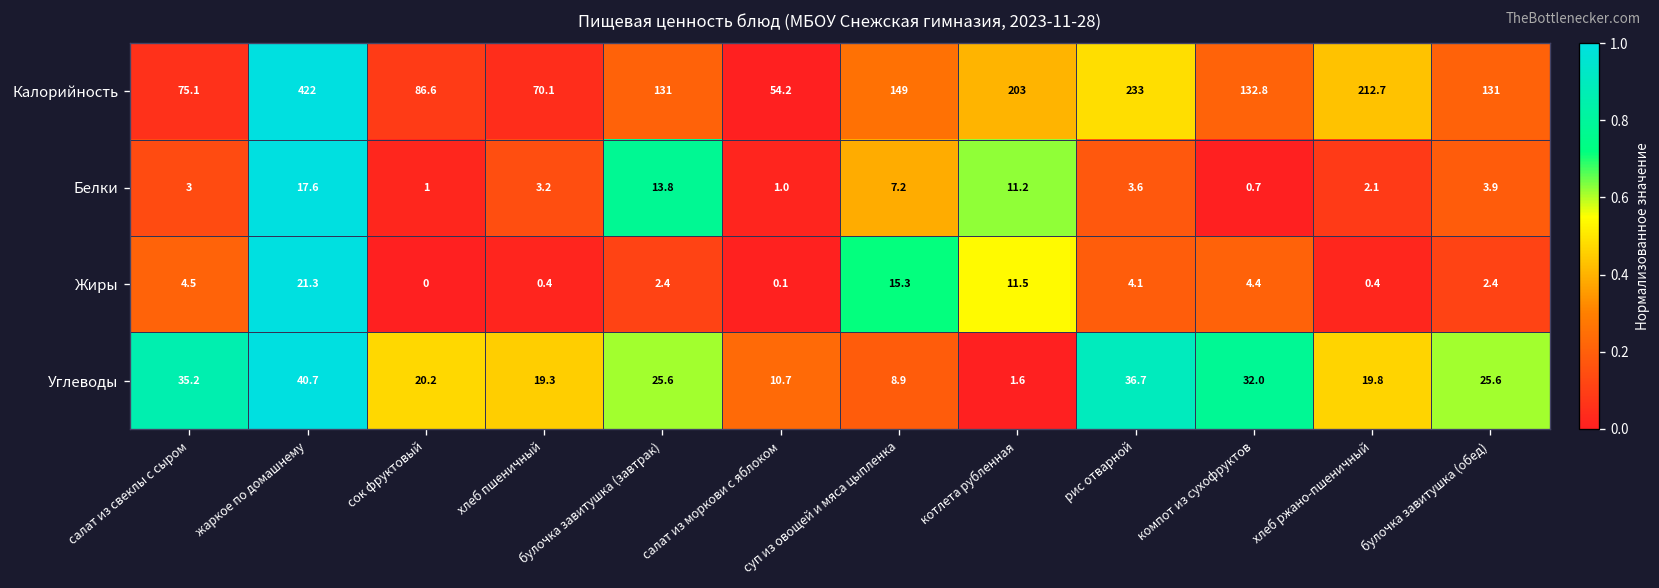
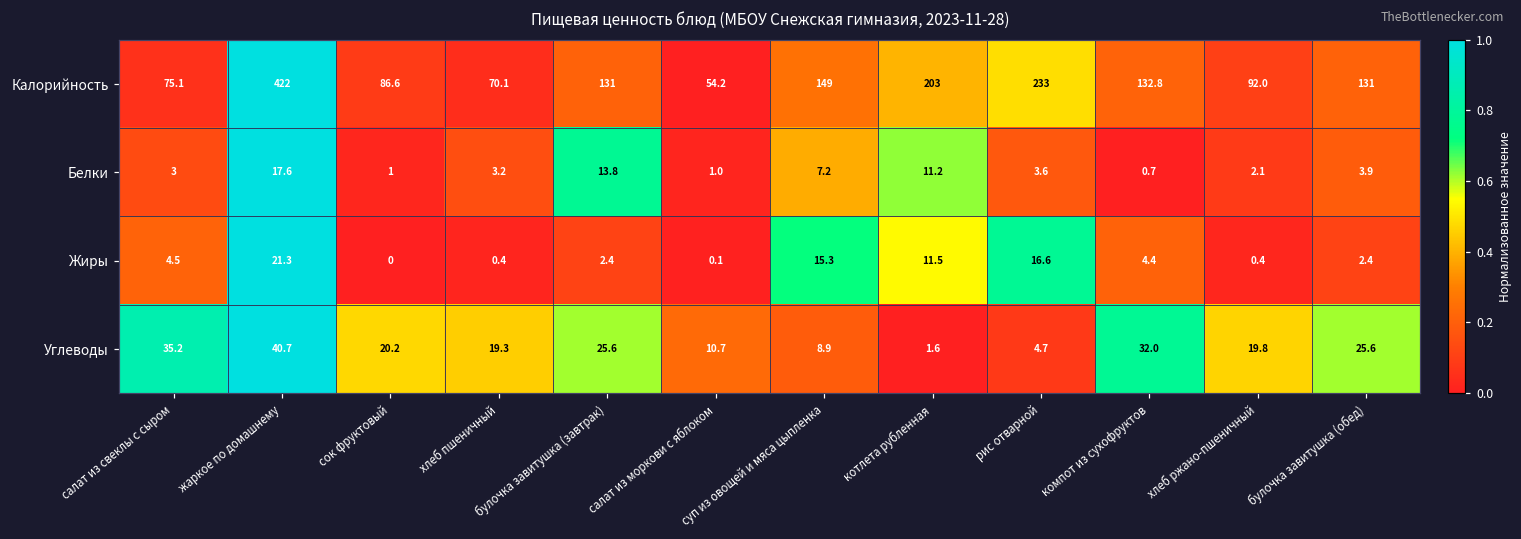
Калорийность, хлеб ржано-пшеничный: 212.7 -> 92.0
Жиры, рис отварной: 4.1 -> 16.6
Углеводы, рис отварной: 36.7 -> 4.7
